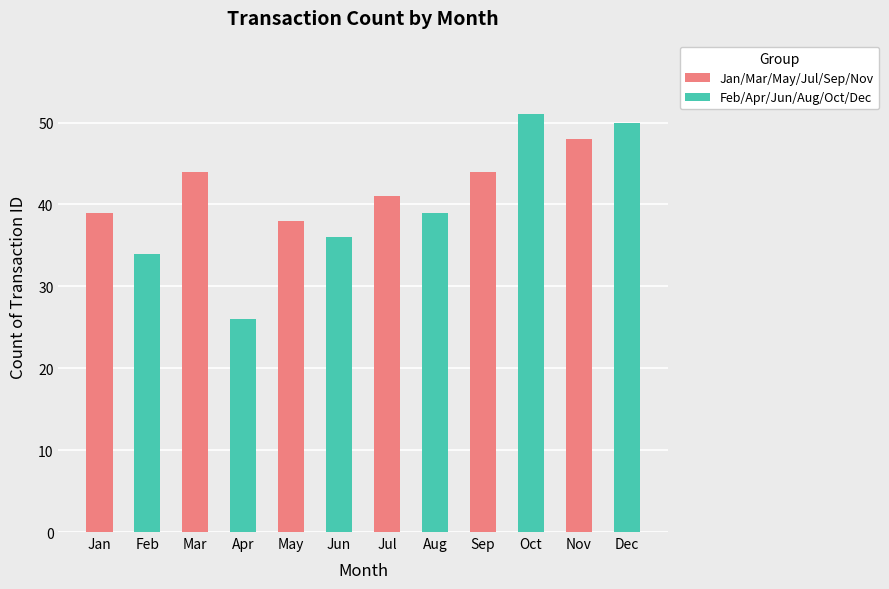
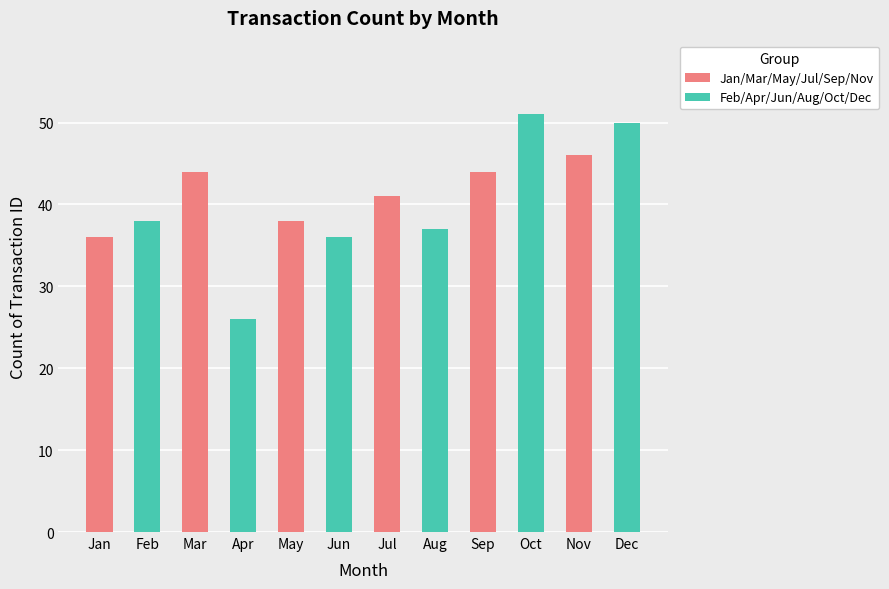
Jan: 39 -> 36
Feb: 34 -> 38
Aug: 39 -> 37
Nov: 48 -> 46
